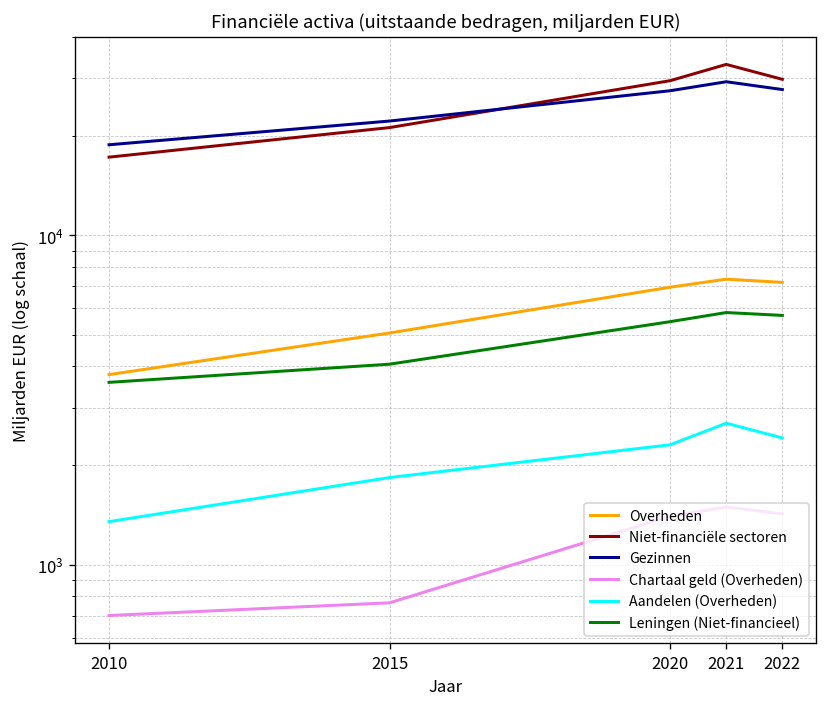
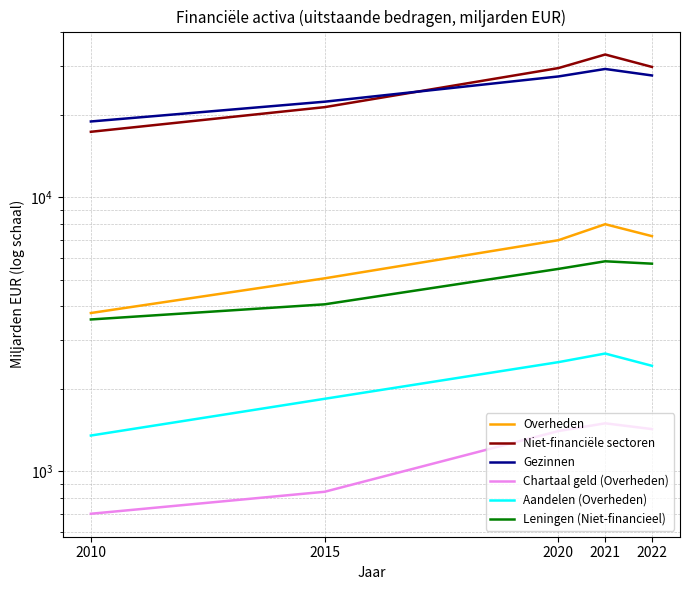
Chartaal geld (Overheden), 2015: 770 -> 840
Aandelen (Overheden), 2020: 2300 -> 2500
Overheden, 2021: 7400 -> 8000
